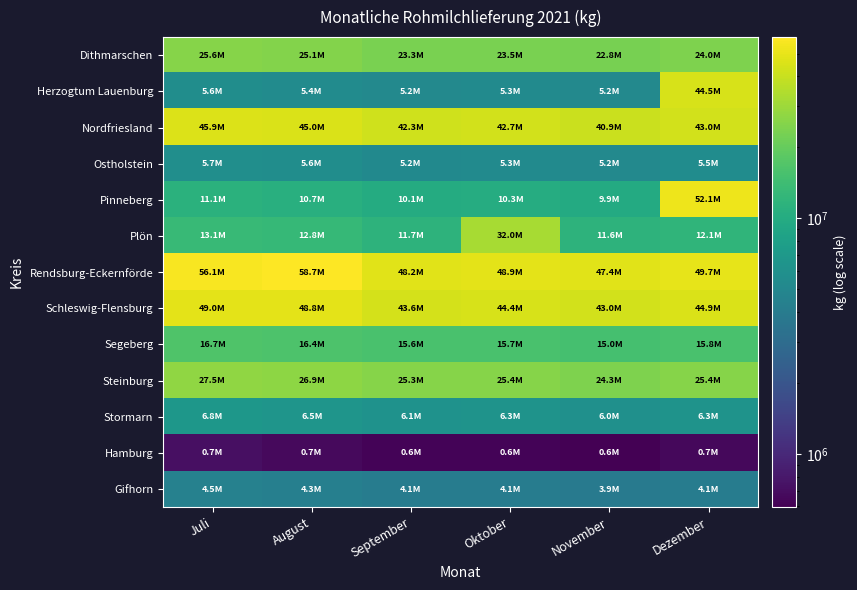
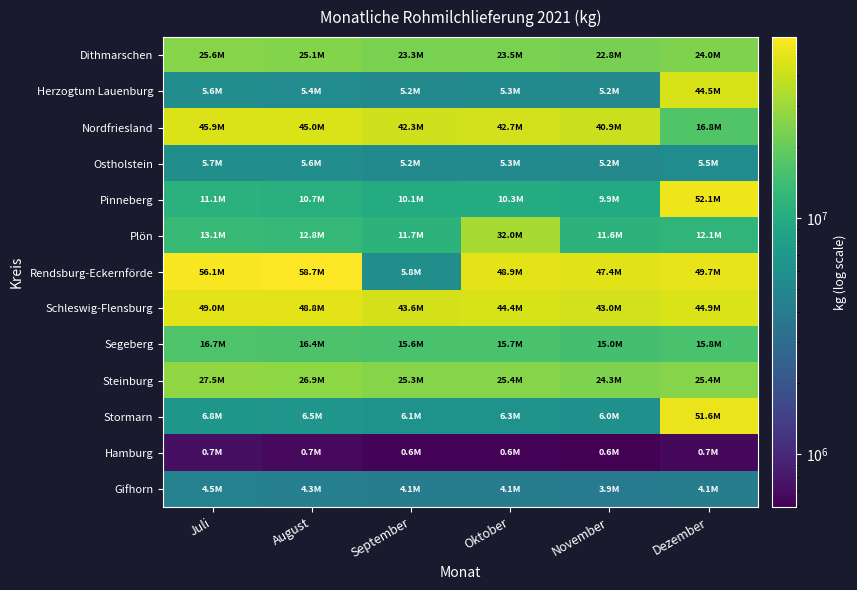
Nordfriesland, Dezember: 43.0M -> 16.8M
Rendsburg-Eckernförde, September: 48.2M -> 5.8M
Stormarn, Dezember: 6.3M -> 51.6M
